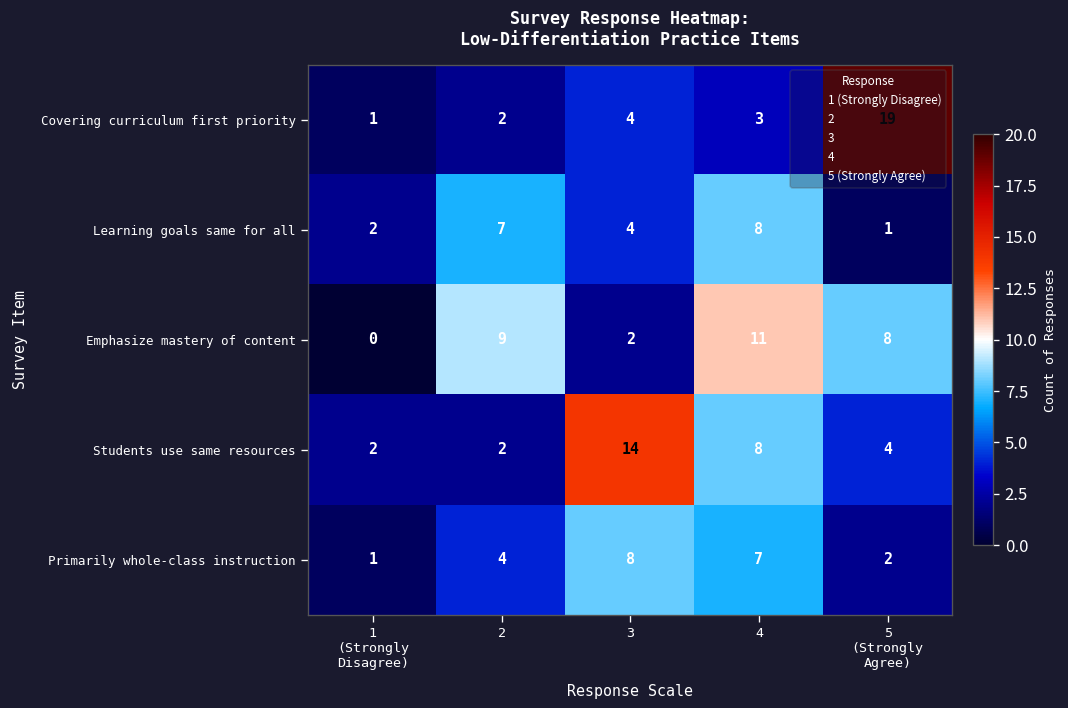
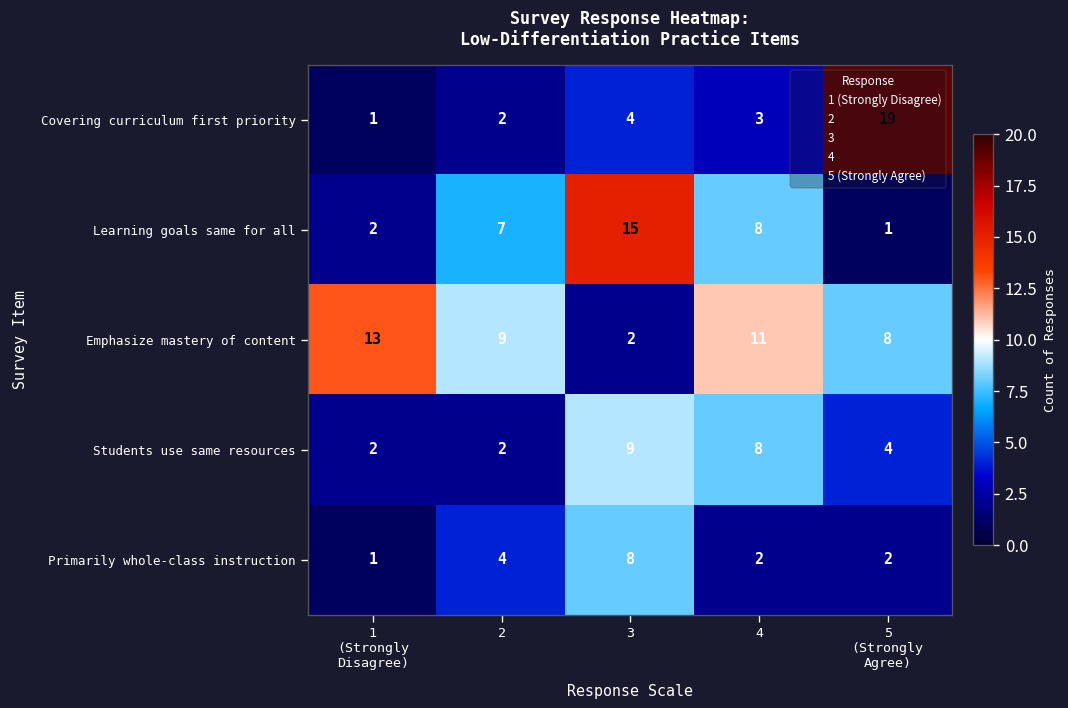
Learning goals same for all, 3: 4 -> 15
Emphasize mastery of content, 1 (Strongly Disagree): 0 -> 13
Students use same resources, 3: 14 -> 9
Primarily whole-class instruction, 4: 7 -> 2
